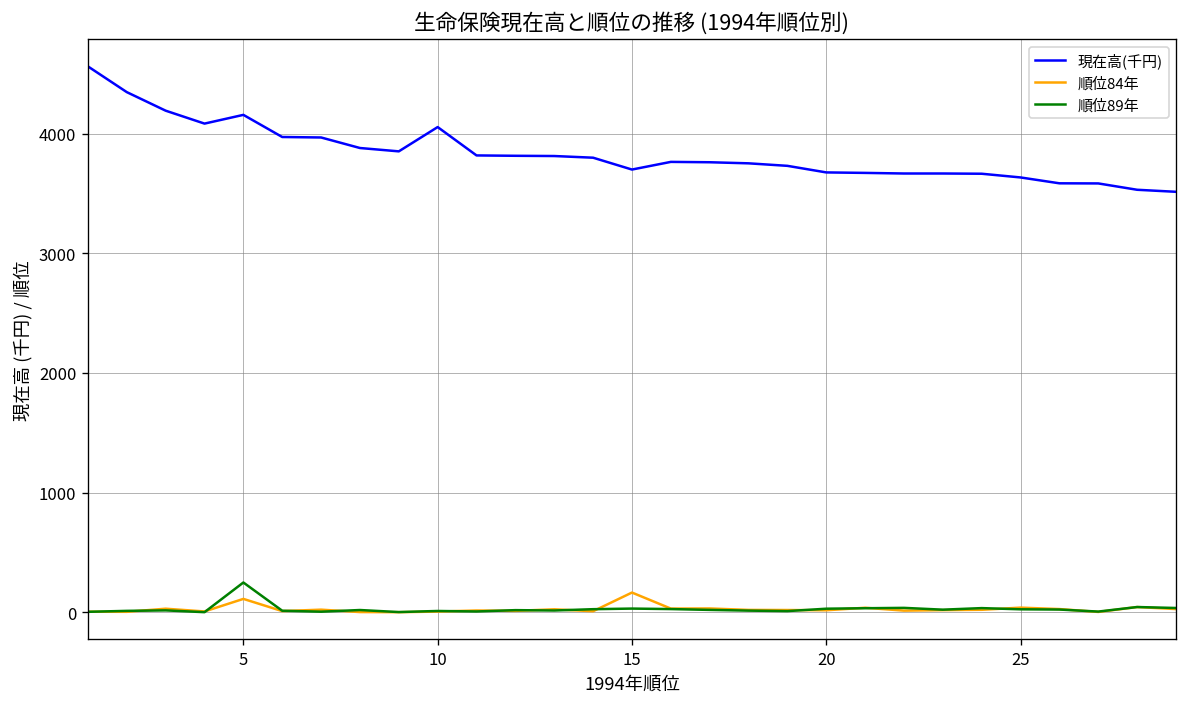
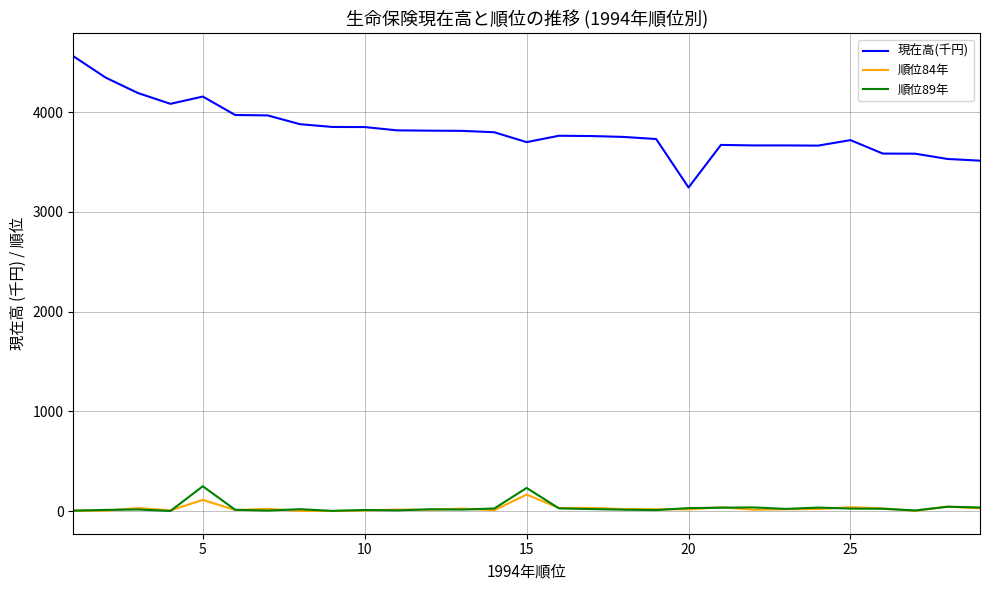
現在高(千円), 10: 4100 -> 3900
順位89年, 15: 0 -> 200
現在高(千円), 20: 3700 -> 3200
現在高(千円), 25: 3600 -> 3700
